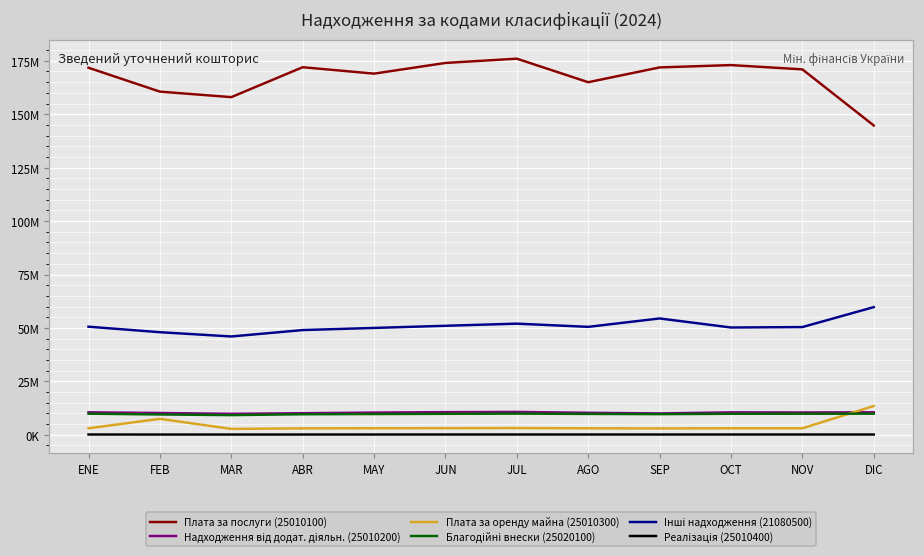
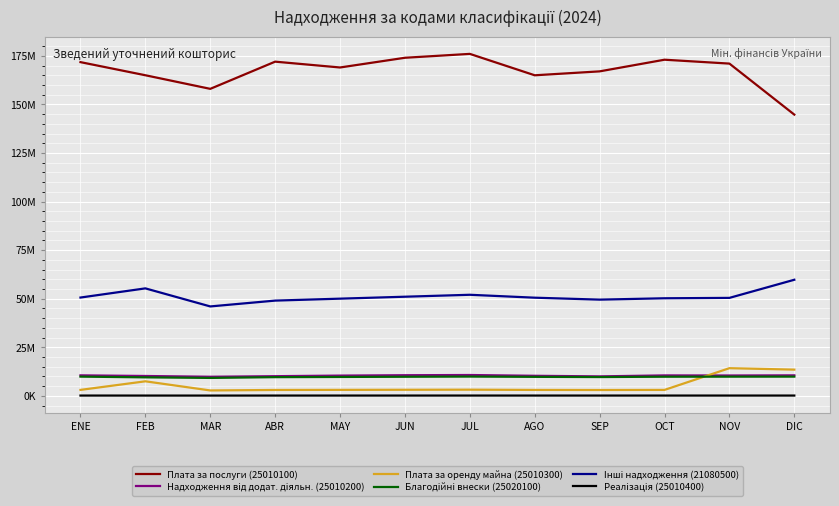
Плата за послуги (25010100), FEB: 161000000 -> 165000000
Інші надходження (21080500), FEB: 48000000 -> 55000000
Плата за послуги (25010100), SEP: 172000000 -> 167000000
Інші надходження (21080500), SEP: 54000000 -> 50000000
Плата за оренду майна (25010300), NOV: 3000000 -> 14000000
